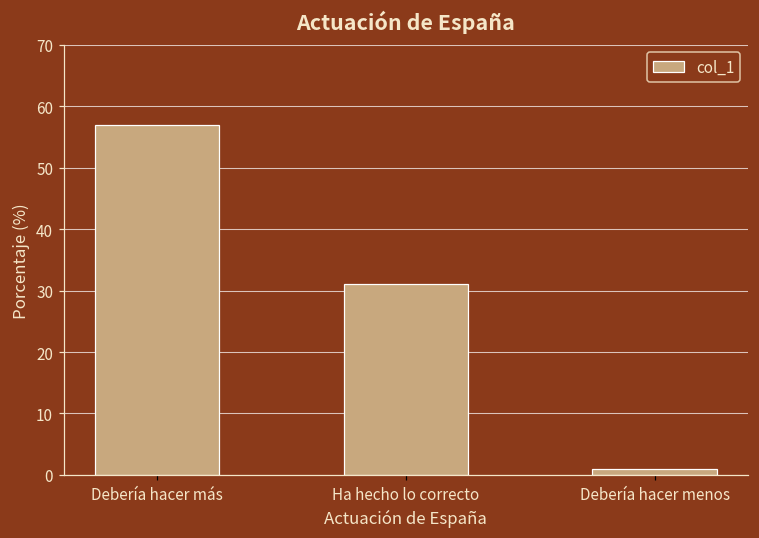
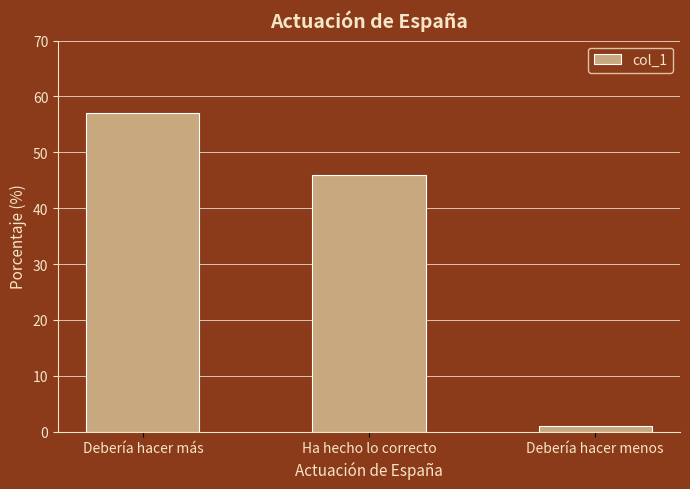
Ha hecho lo correcto: 31 -> 46
